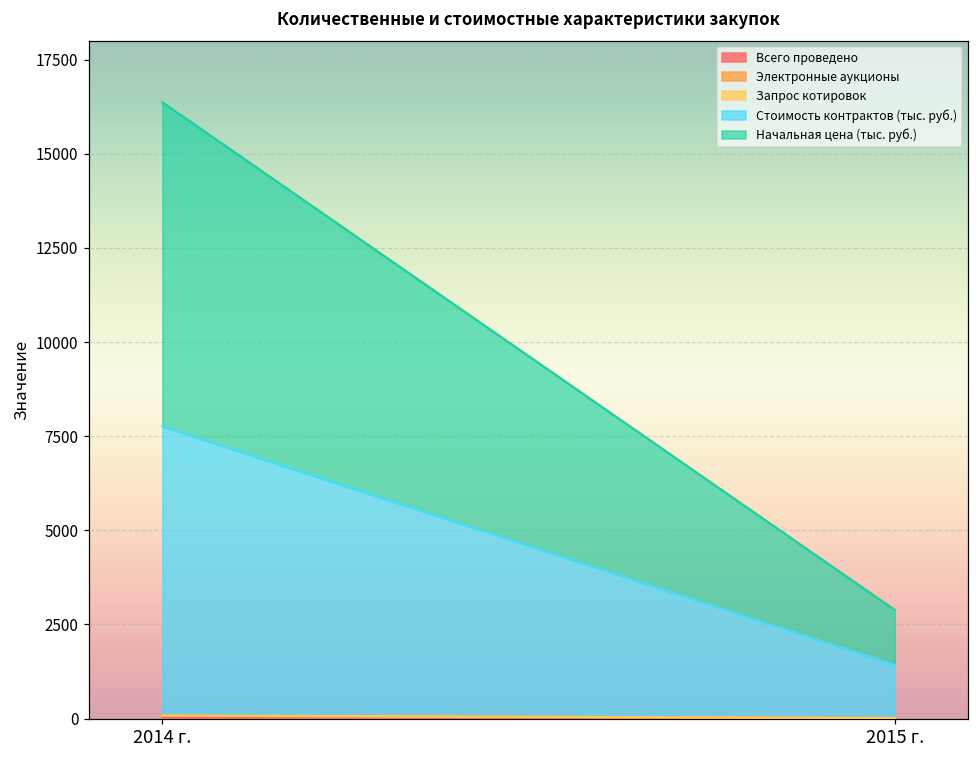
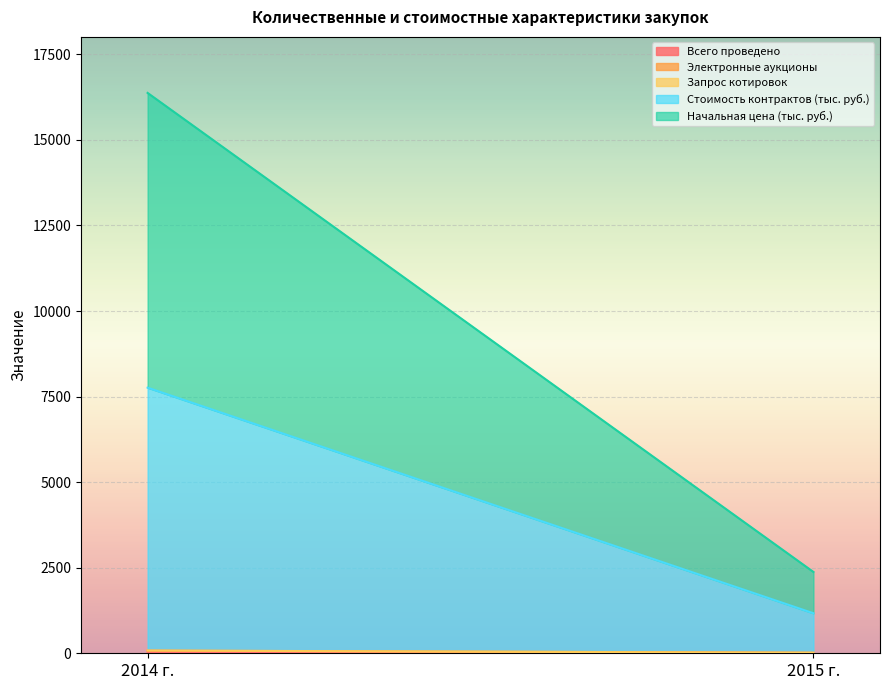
Стоимость контрактов (тыс. руб.), 2015 г.: 1400 -> 1200
Начальная цена (тыс. руб.), 2015 г.: 1500 -> 1200
